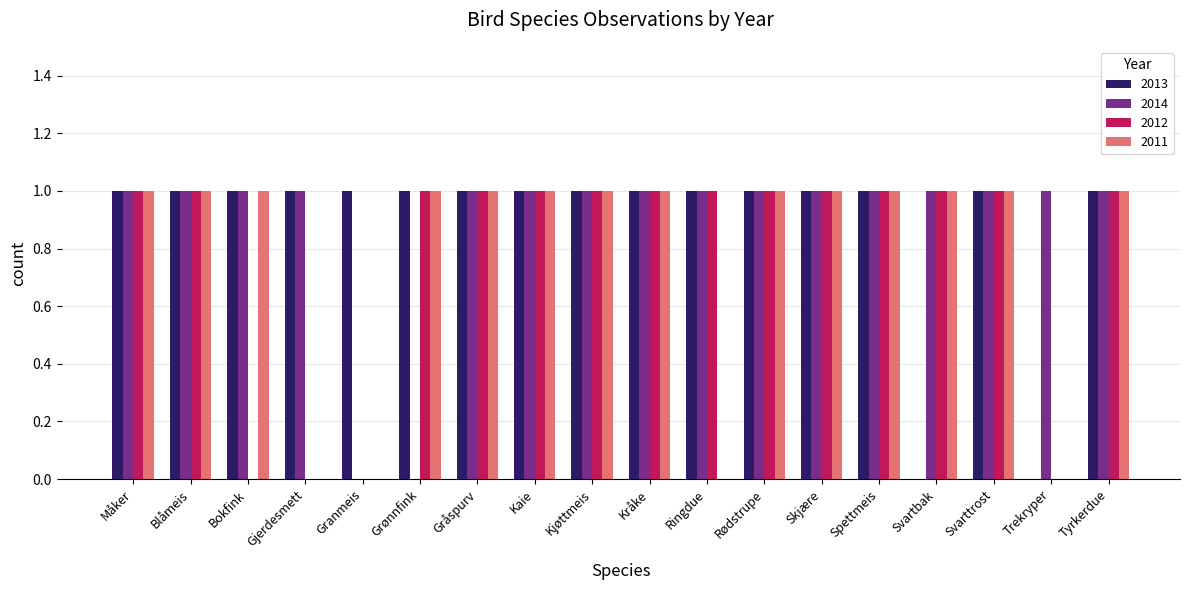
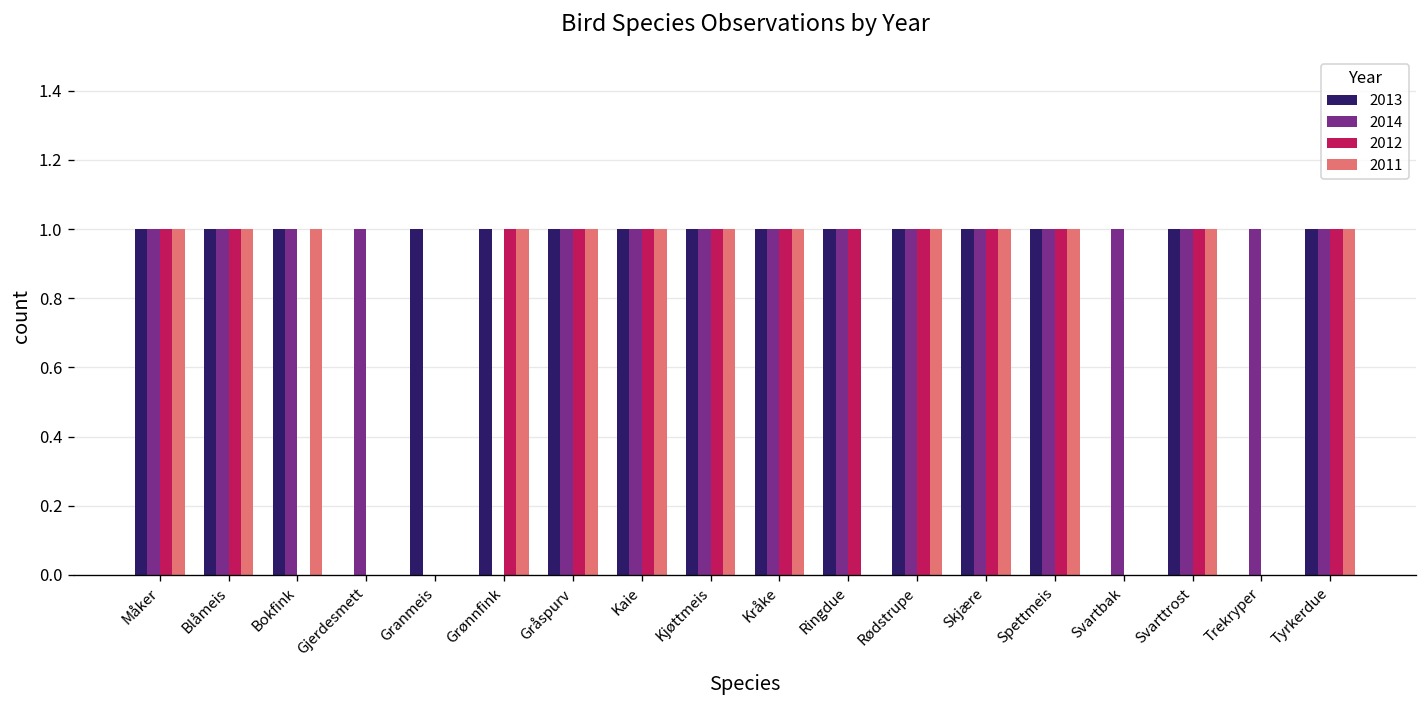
2013, Gjerdesmett: 1 -> 0
2012, Svartbak: 1 -> 0
2011, Svartbak: 1 -> 0
